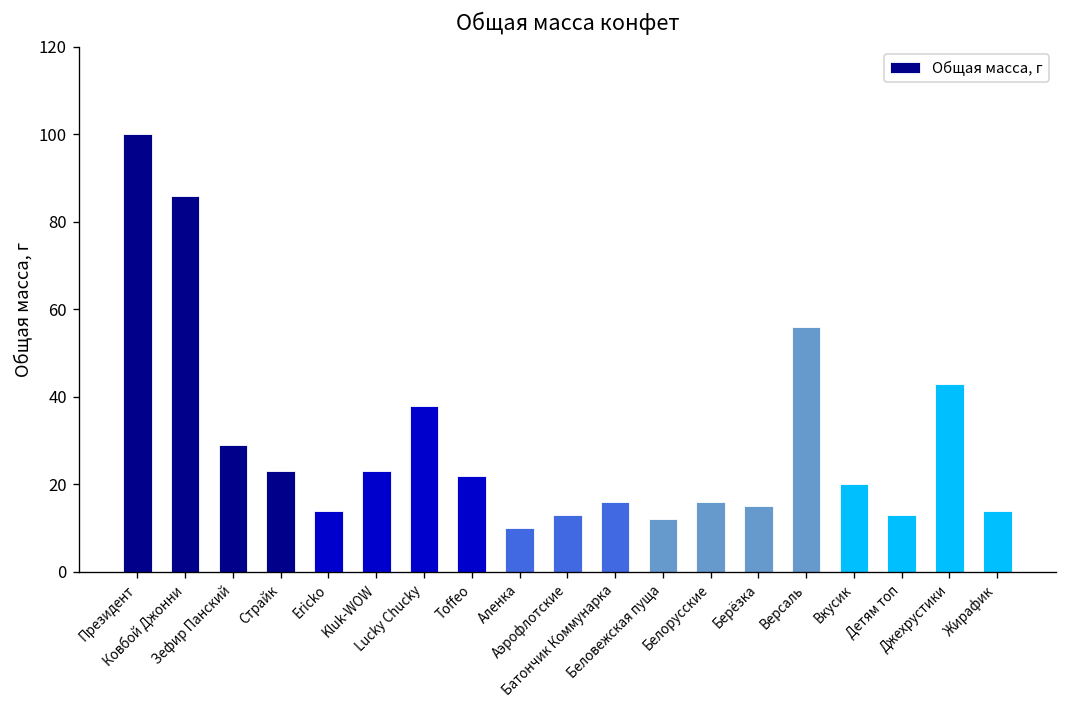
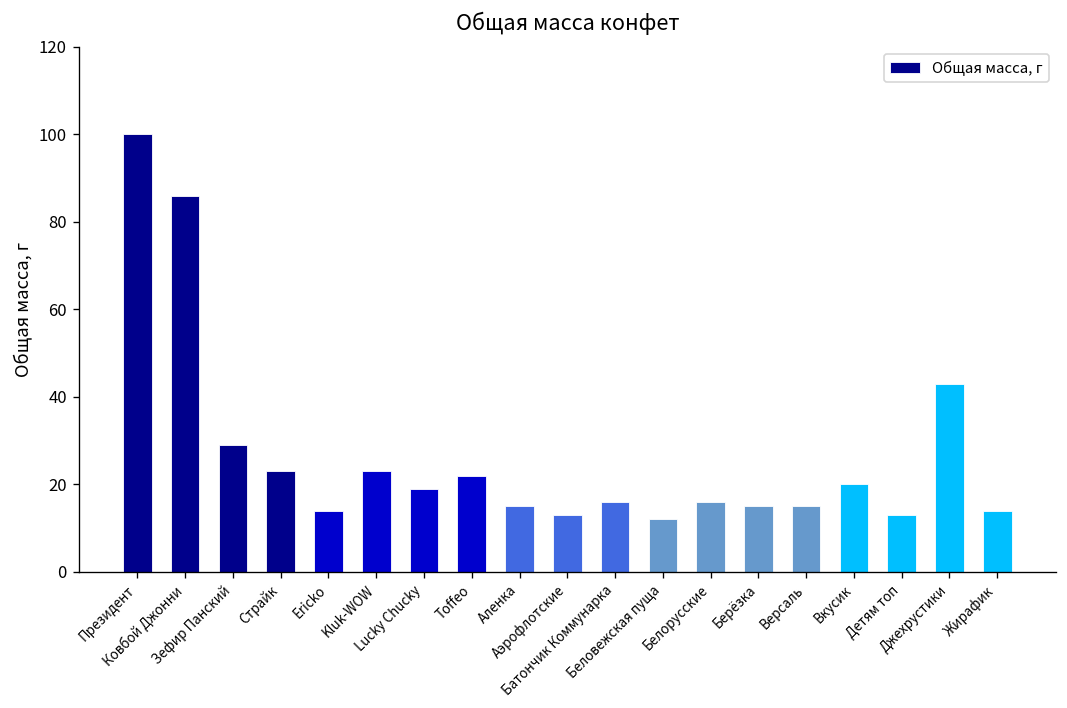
Lucky Chucky: 38 -> 19
Аленка: 10 -> 15
Версаль: 56 -> 15
